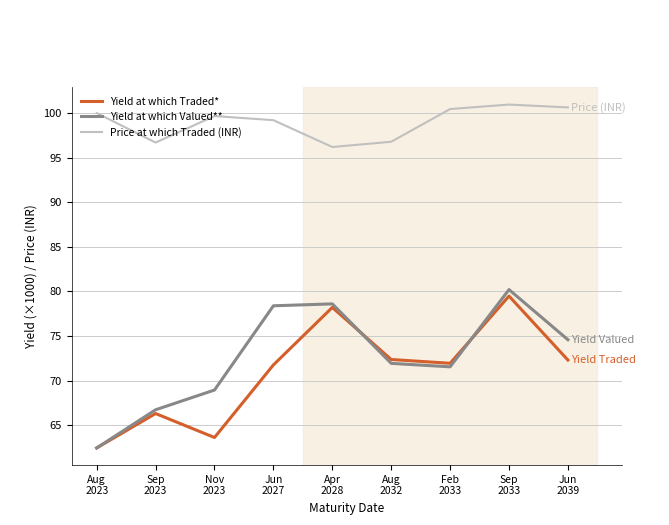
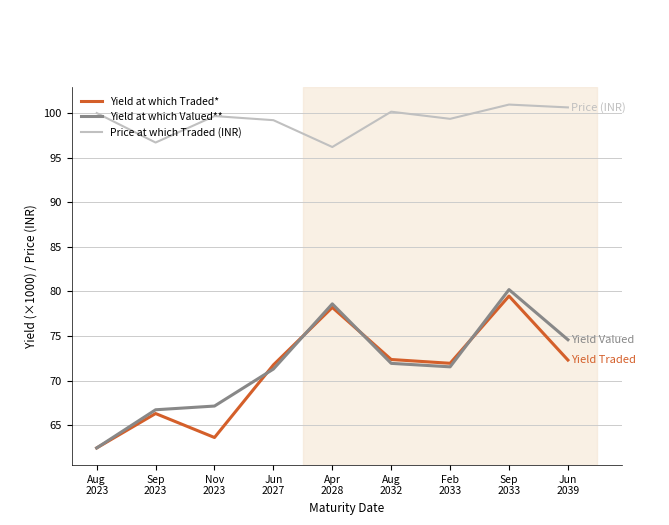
Yield at which Valued**, Nov 2023: 69 -> 67
Yield at which Valued**, Jun 2027: 78 -> 71
Price at which Traded (INR), Aug 2032: 97 -> 100
Price at which Traded (INR), Feb 2033: 100 -> 99
